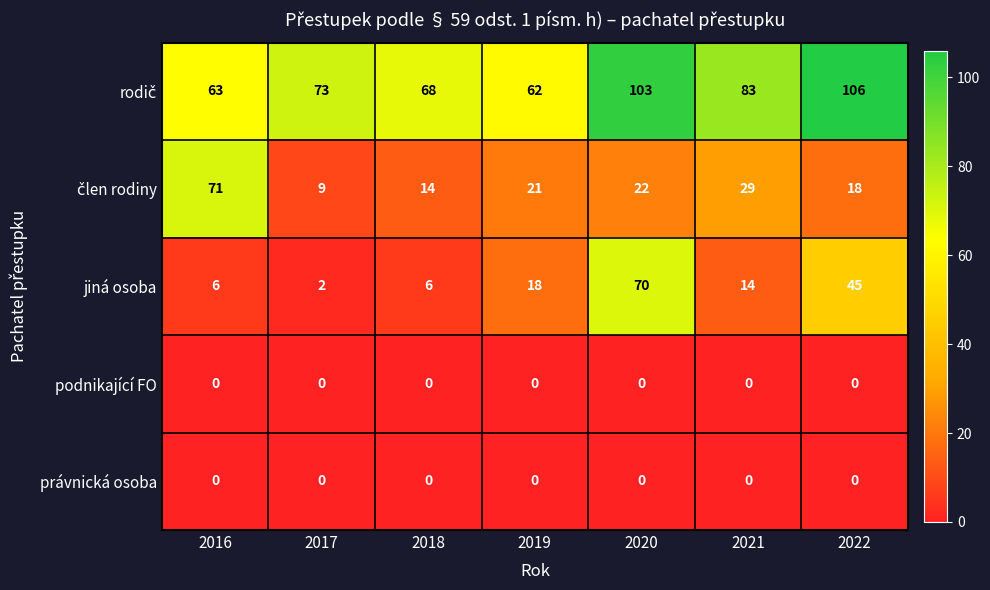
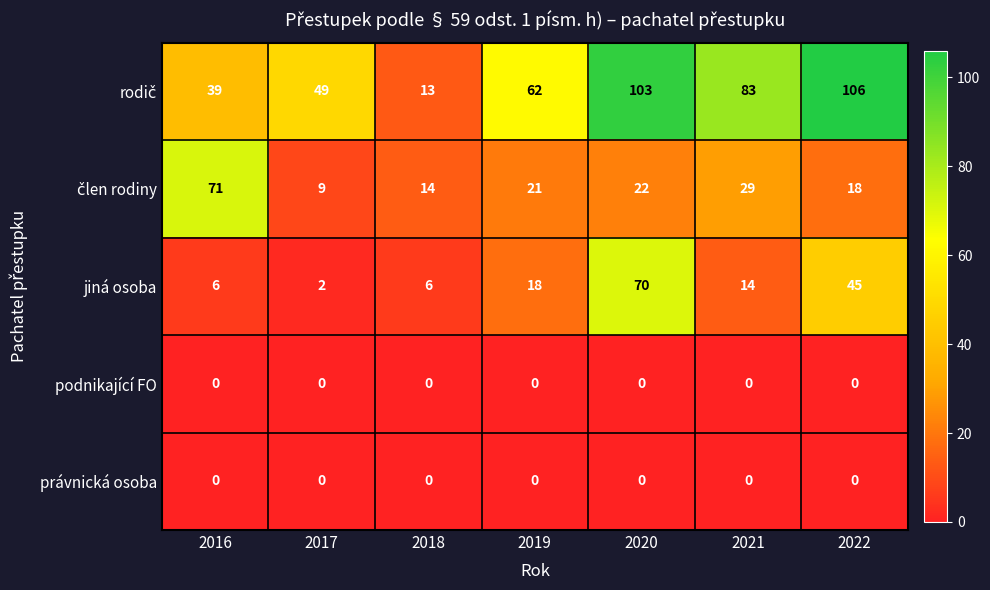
rodič, 2016: 63 -> 39
rodič, 2017: 73 -> 49
rodič, 2018: 68 -> 13
